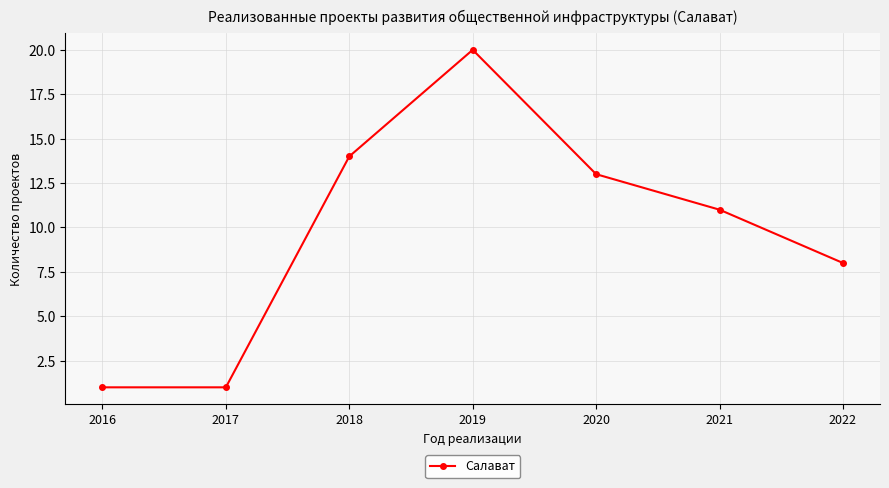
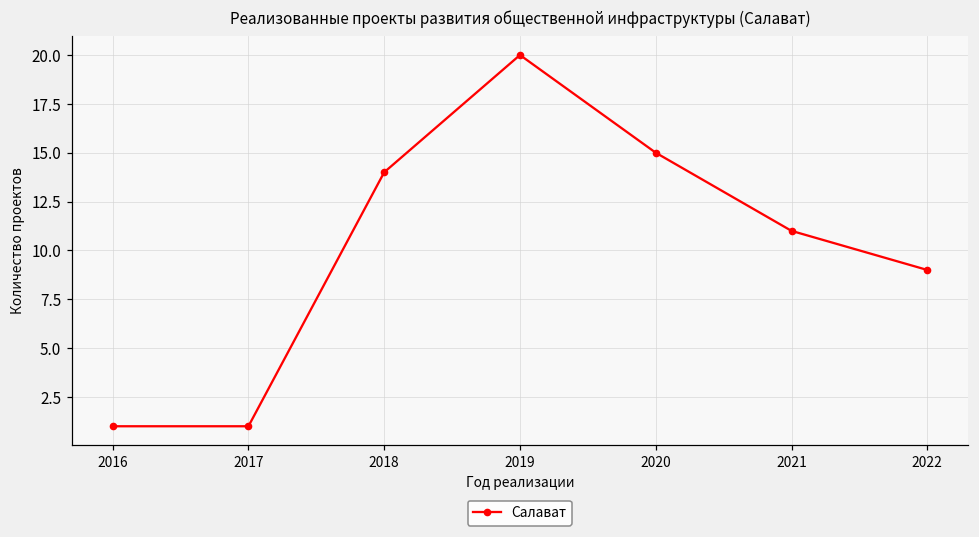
2020: 13 -> 15
2022: 8 -> 9
